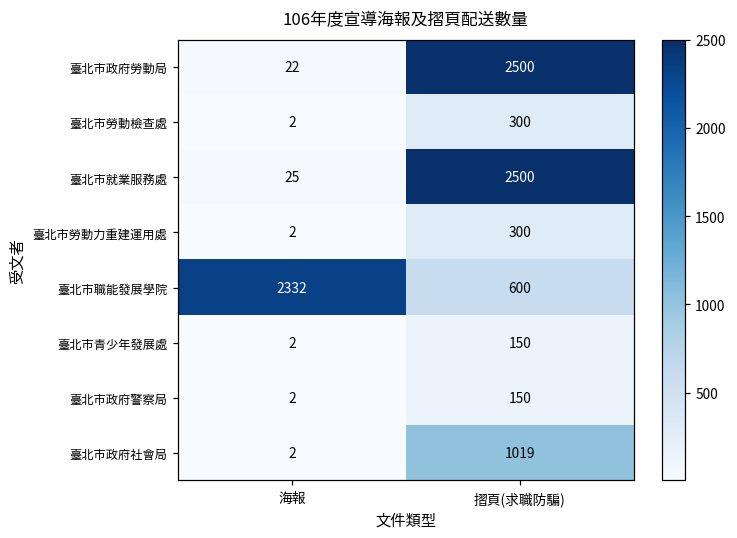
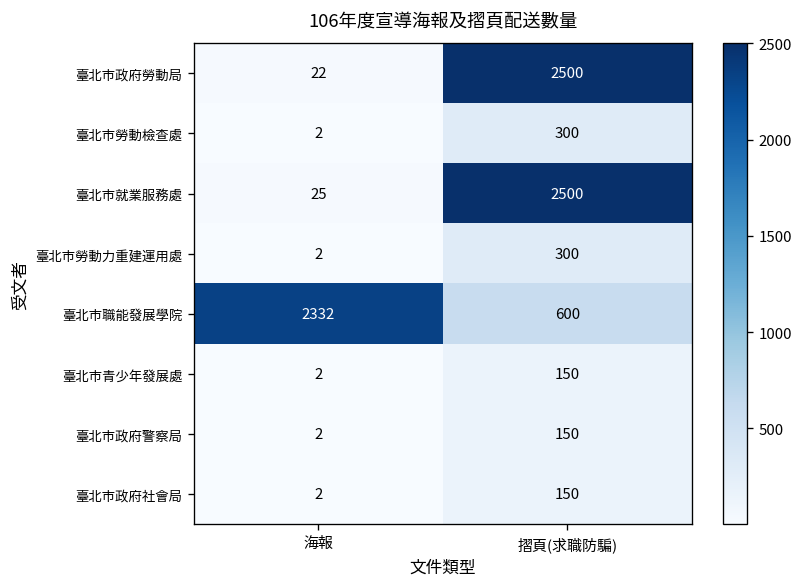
臺北市政府社會局, 摺頁(求職防騙): 1019 -> 150
